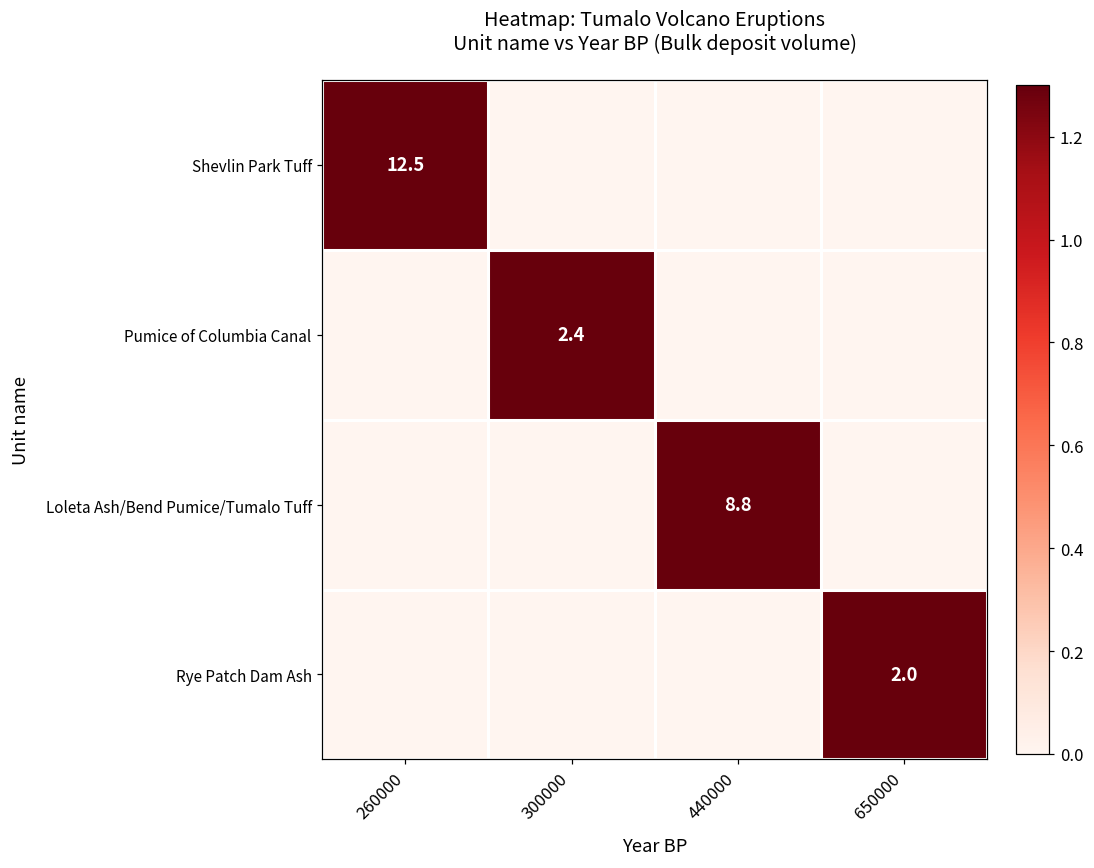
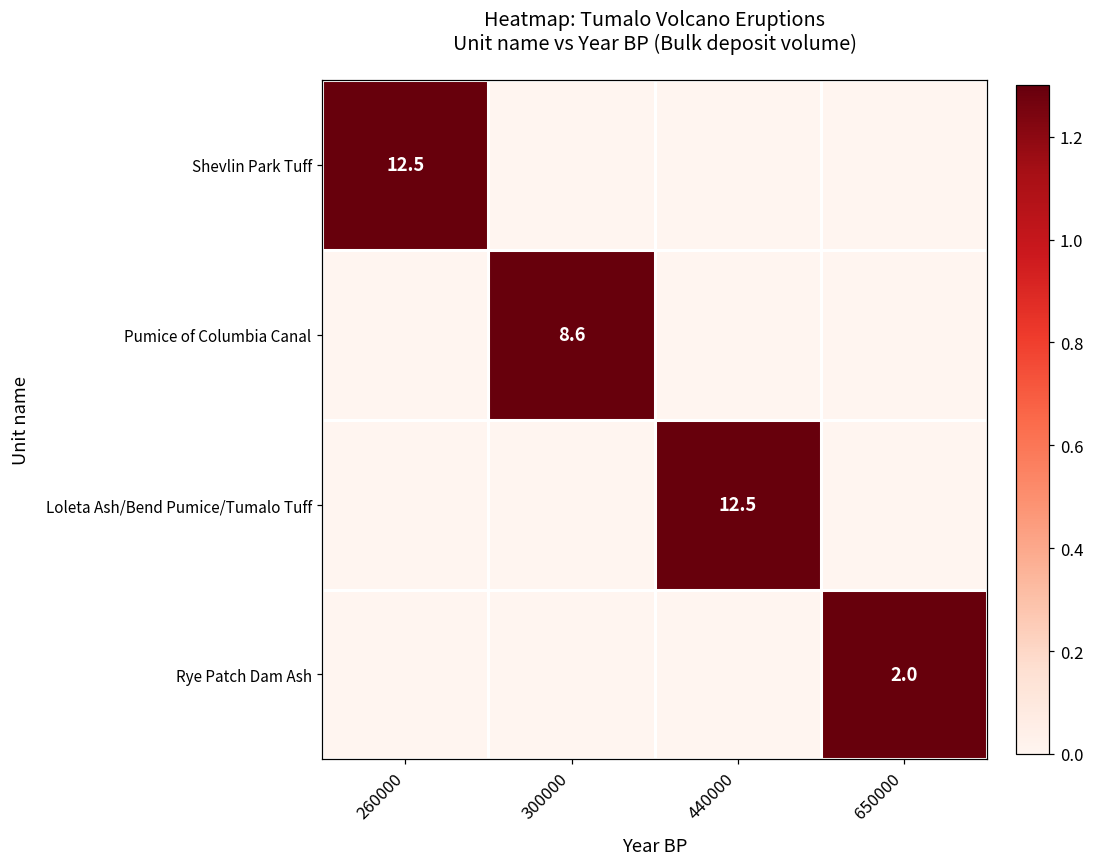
Pumice of Columbia Canal, 300000: 2.4 -> 8.6
Loleta Ash/Bend Pumice/Tumalo Tuff, 440000: 8.8 -> 12.5
